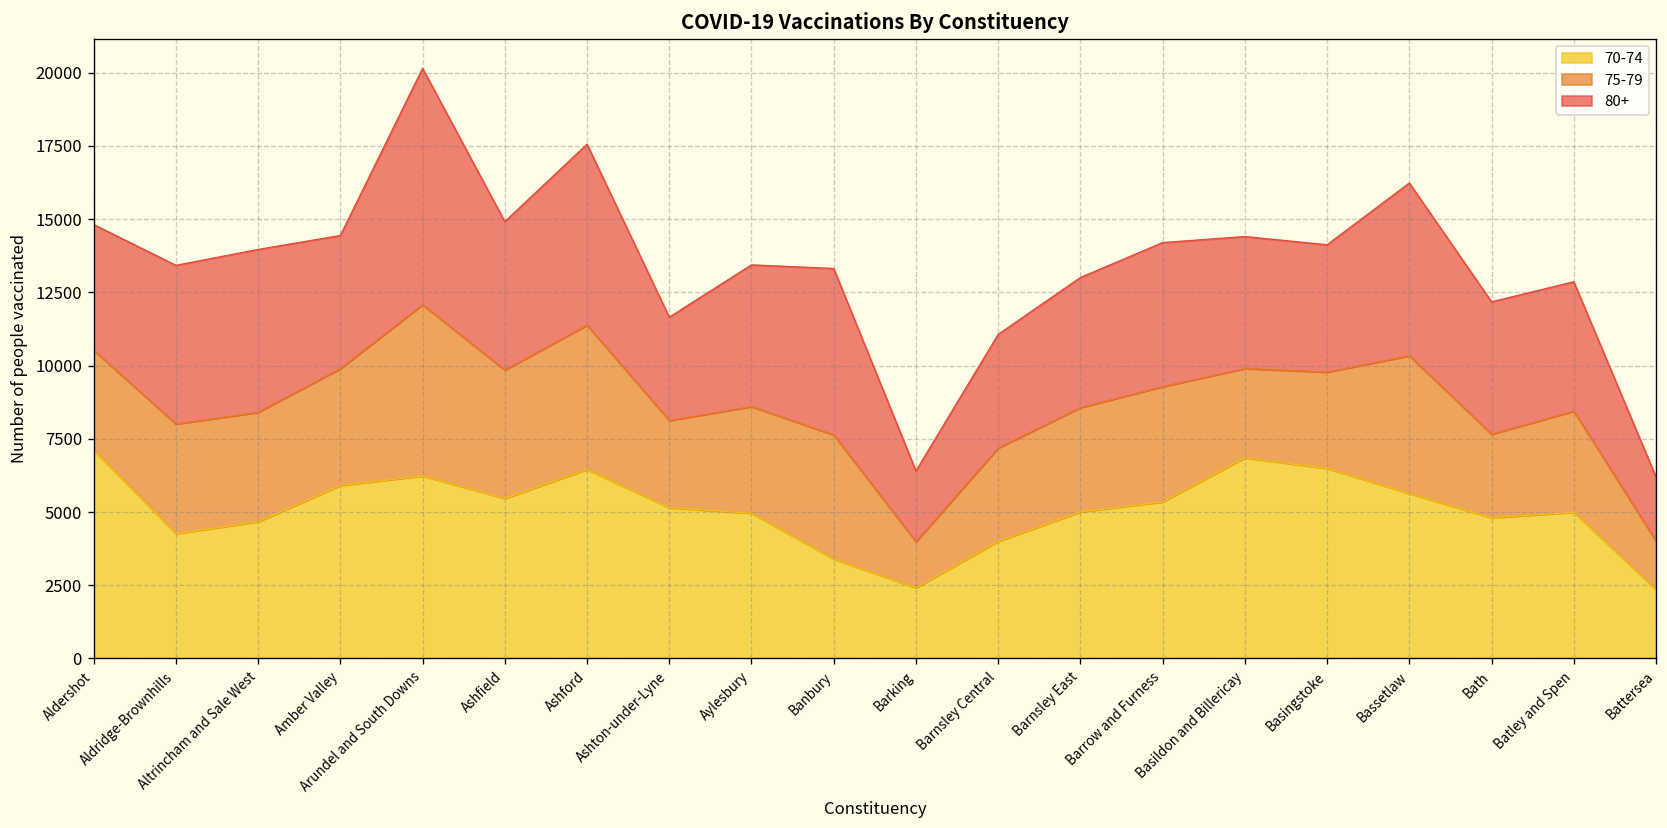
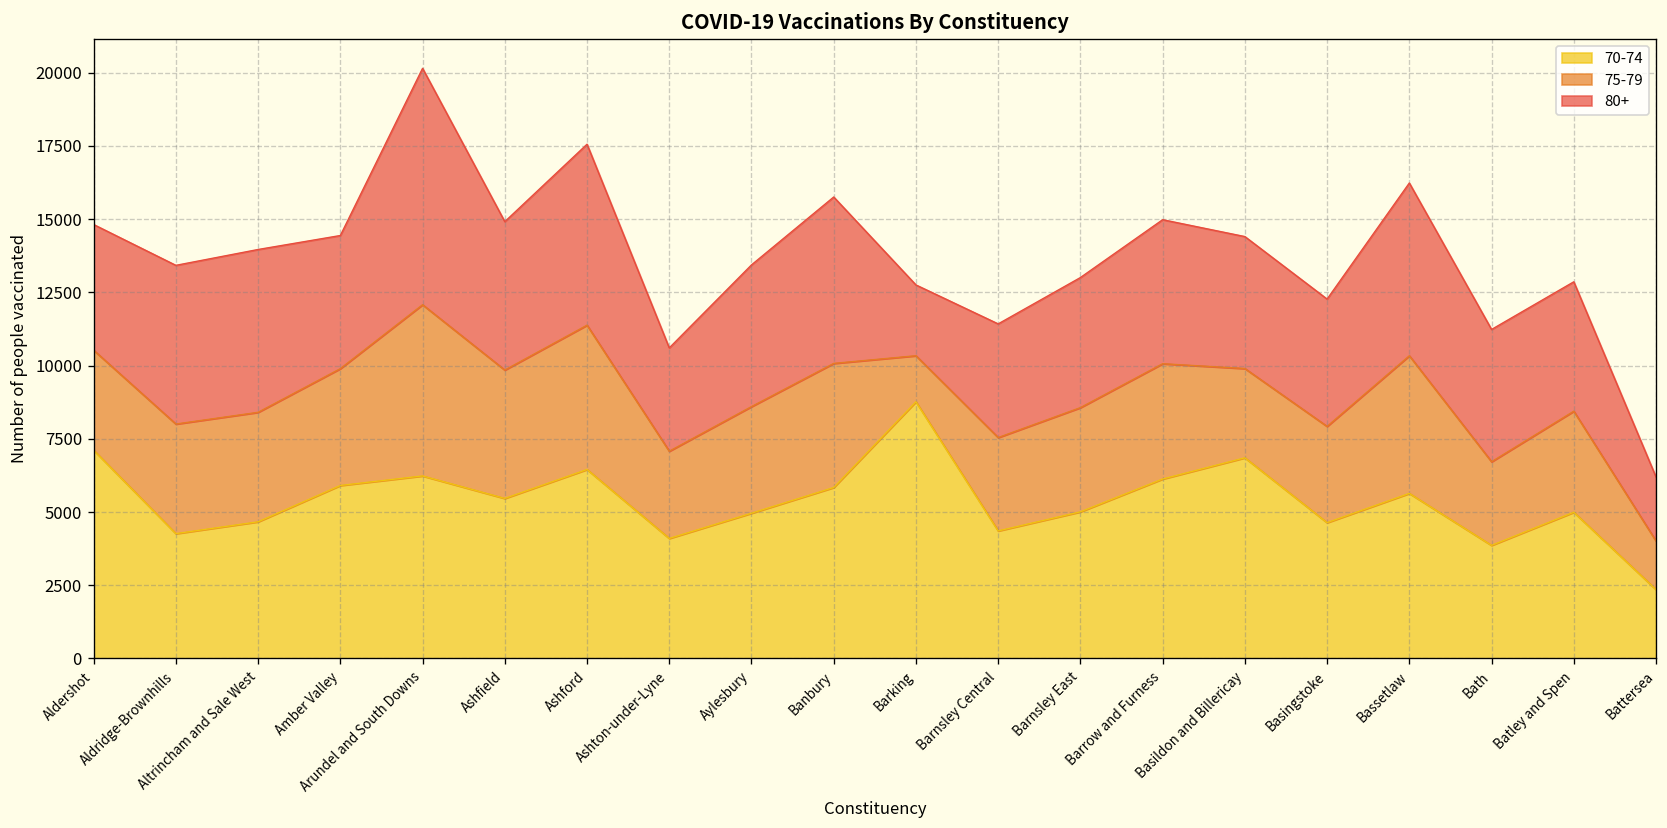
70-74, Ashton-under-Lyne: 5100 -> 4100
70-74, Banbury: 3400 -> 5800
70-74, Barking: 2400 -> 8800
70-74, Barnsley Central: 4000 -> 4400
70-74, Barrow and Furness: 5300 -> 6100
70-74, Basingstoke: 6500 -> 4600
70-74, Bath: 4800 -> 3900
